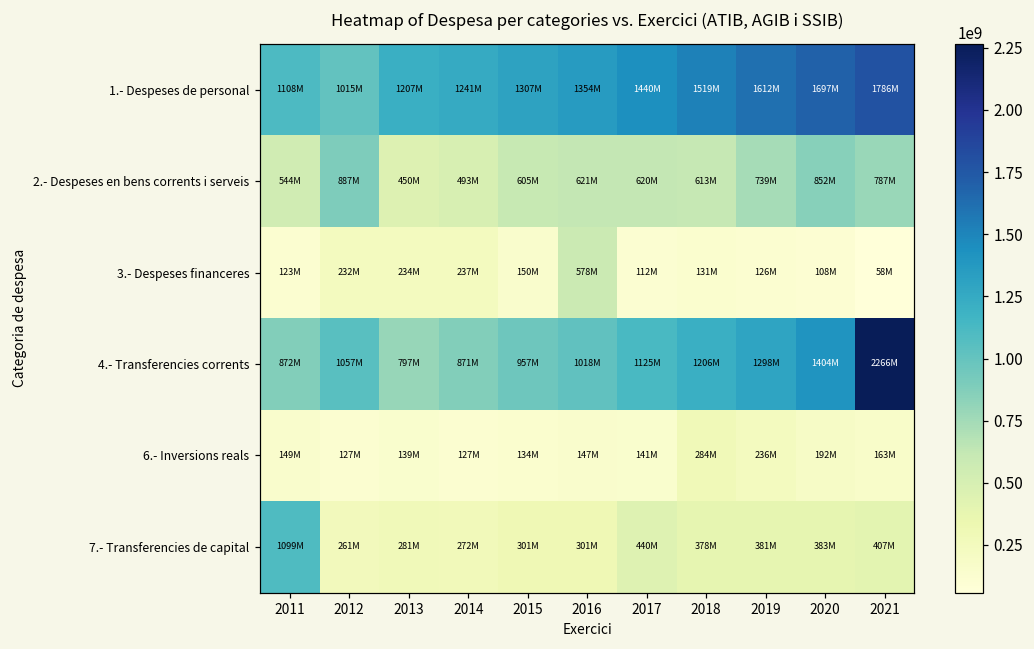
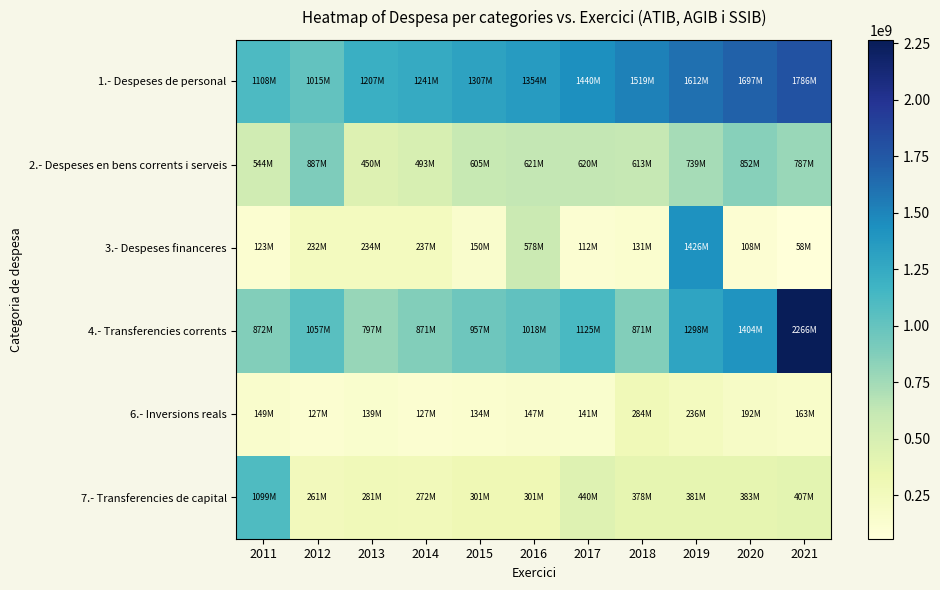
3.- Despeses financeres, 2019: 126M -> 1426M
4.- Transferencies corrents, 2018: 1206M -> 871M
